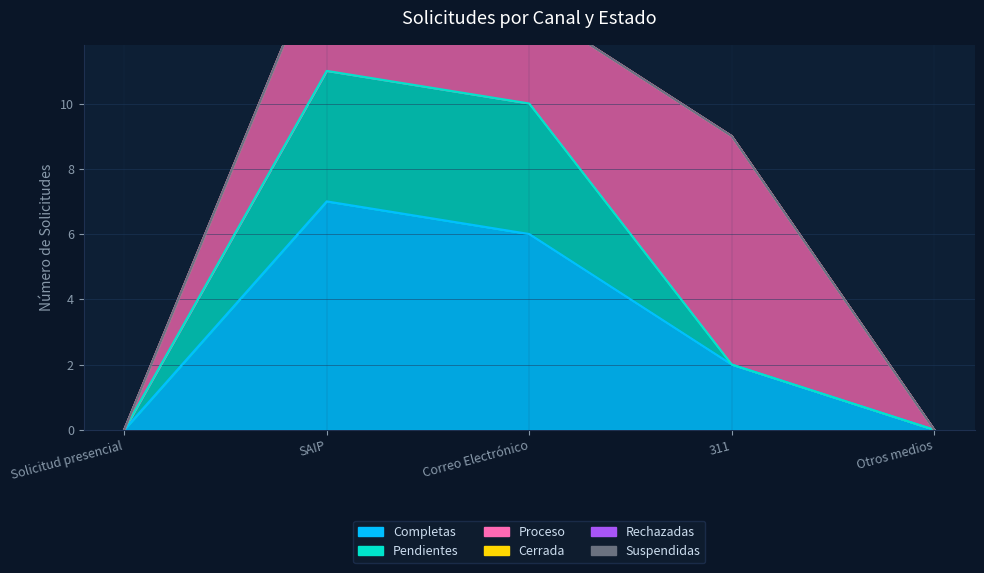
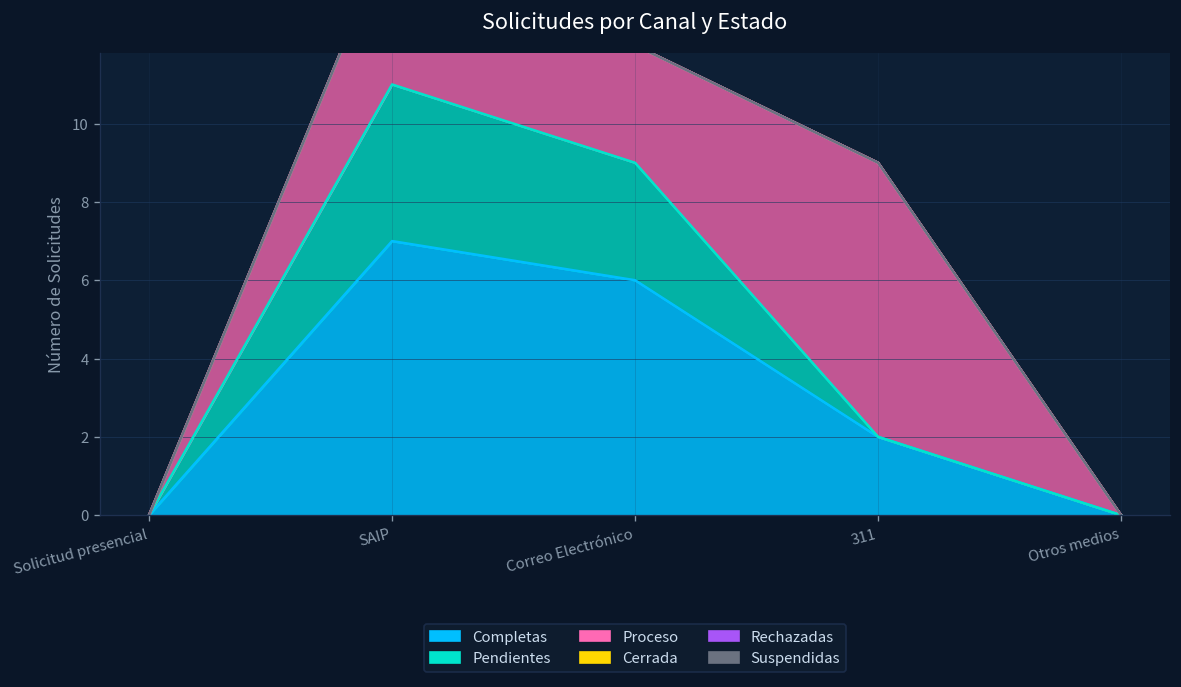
Pendientes, Correo Electrónico: 4 -> 3
